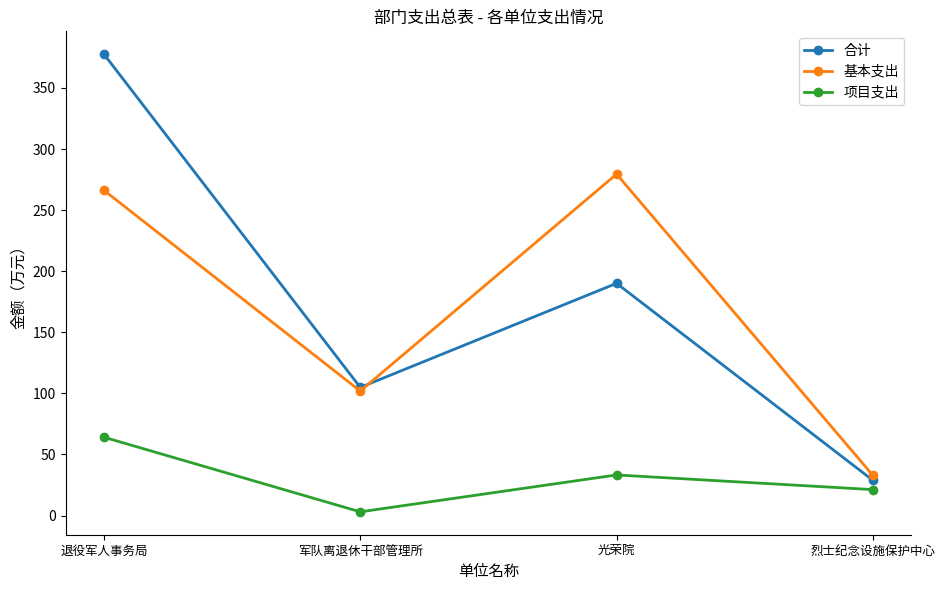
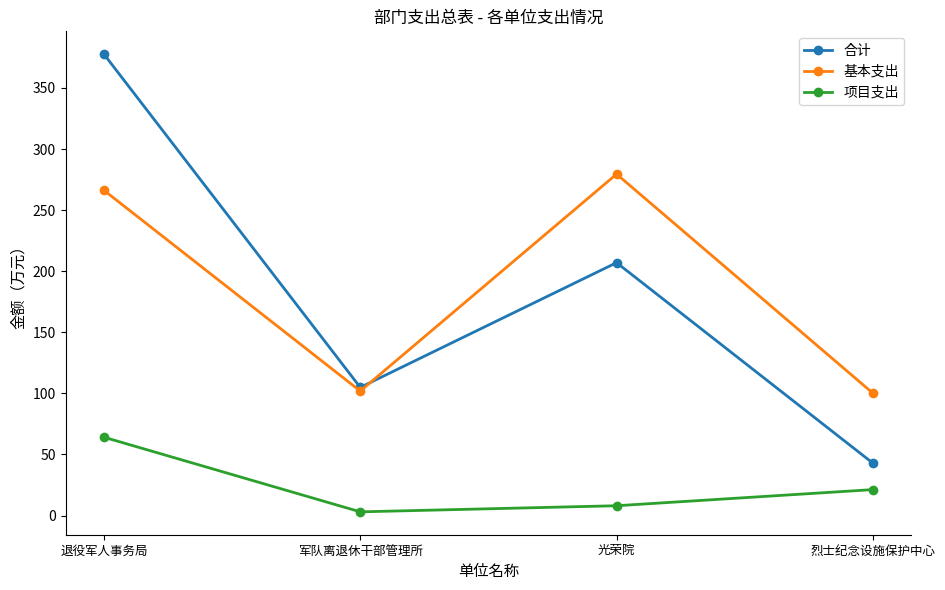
合计, 光荣院: 190 -> 207
项目支出, 光荣院: 33 -> 8
合计, 烈士纪念设施保护中心: 29 -> 43
基本支出, 烈士纪念设施保护中心: 33 -> 100
